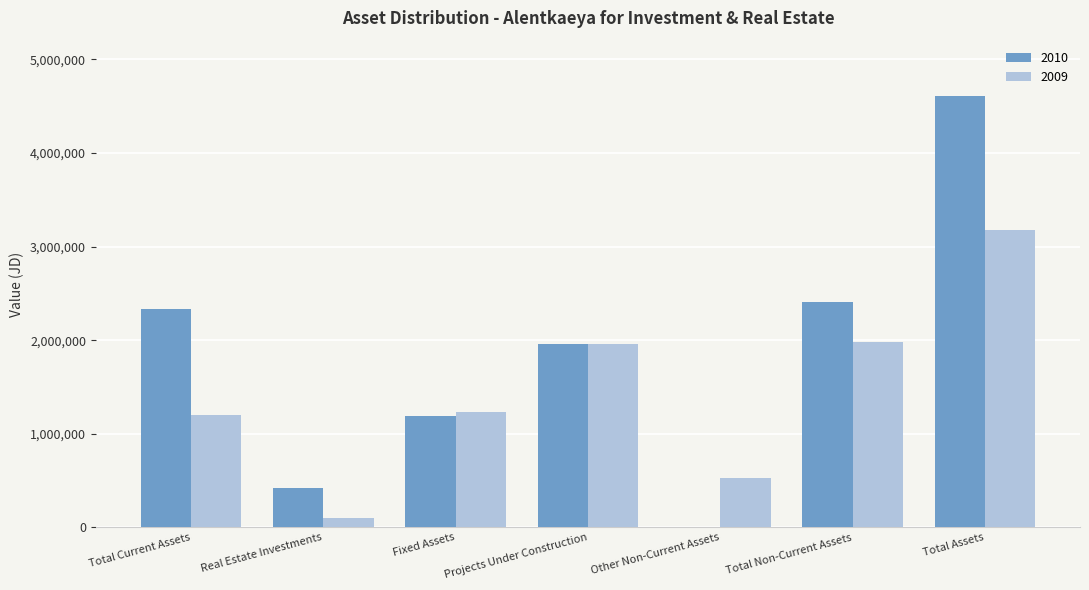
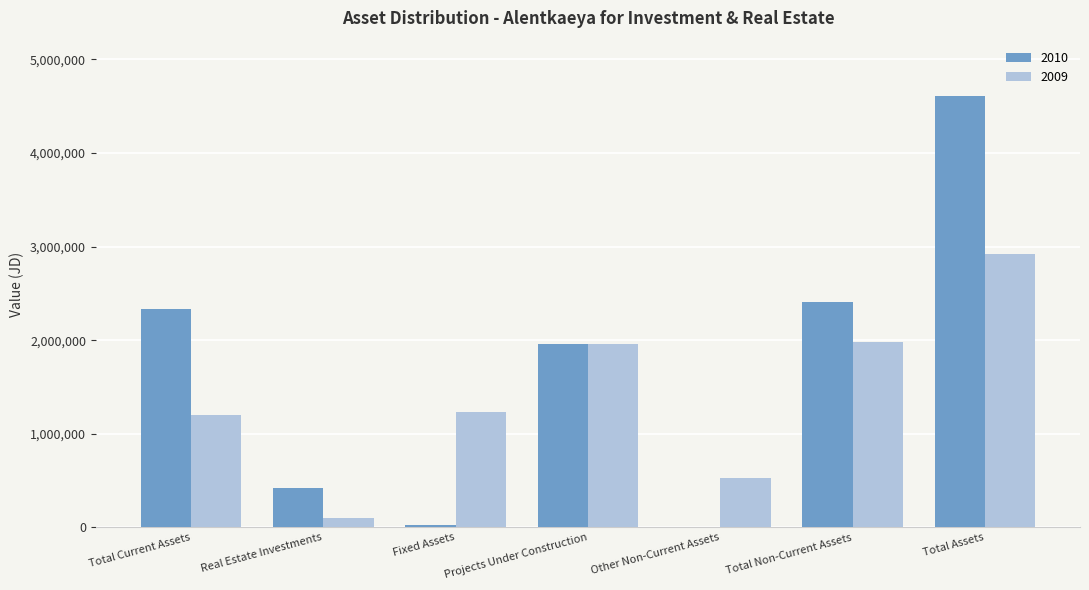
2010, Fixed Assets: 1,200,000 -> 0
2009, Total Assets: 3,200,000 -> 2,900,000
